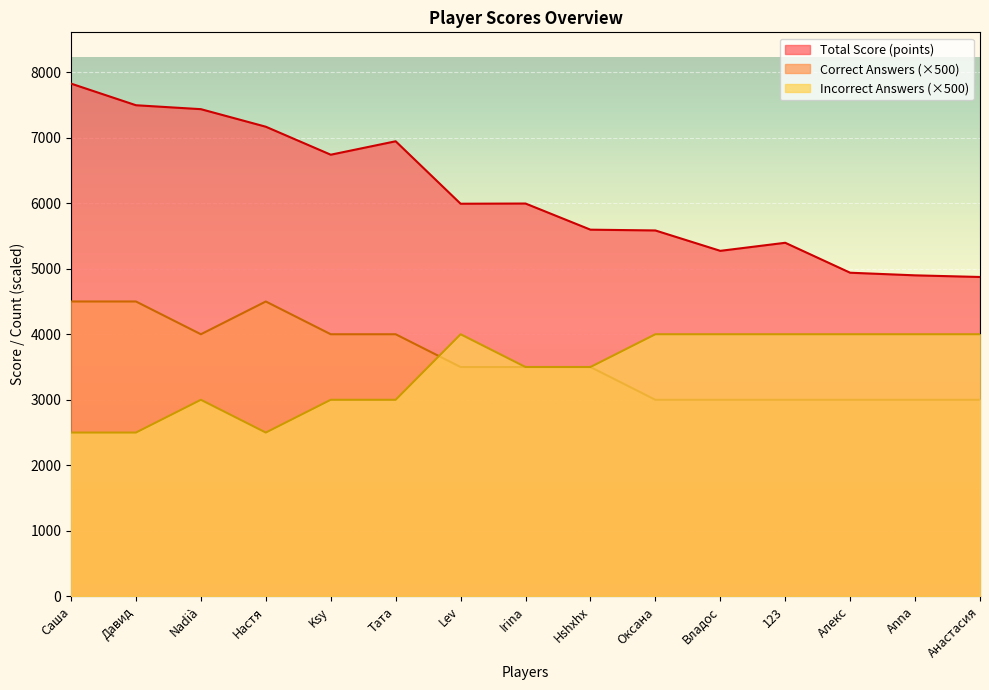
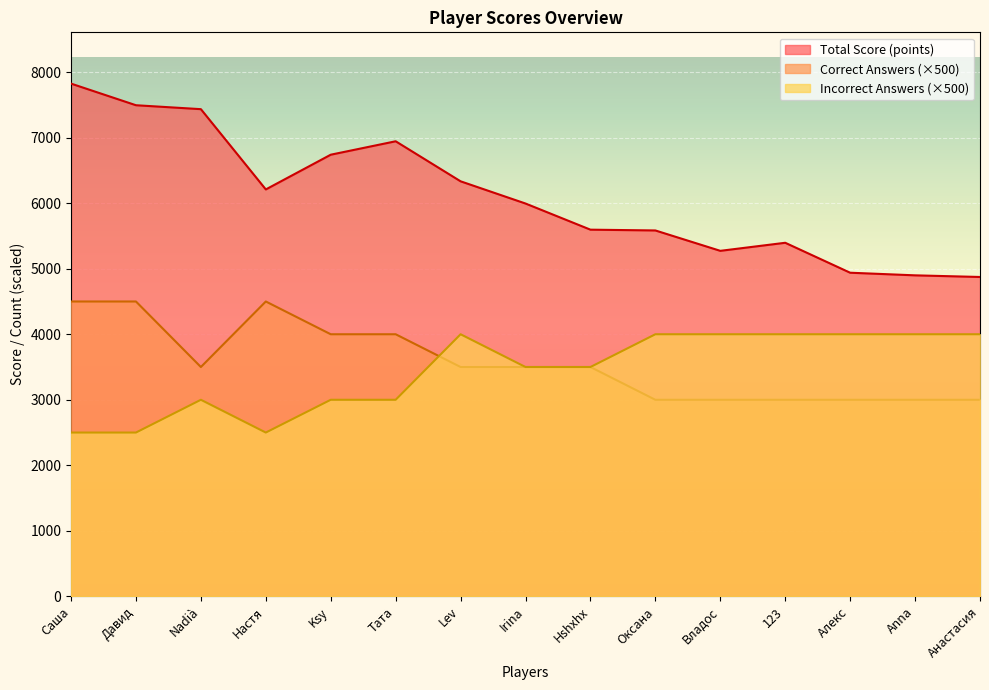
Correct Answers (×500), Nadià: 4000 -> 3500
Total Score (points), Настя: 7200 -> 6200
Total Score (points), Lev: 6000 -> 6300
